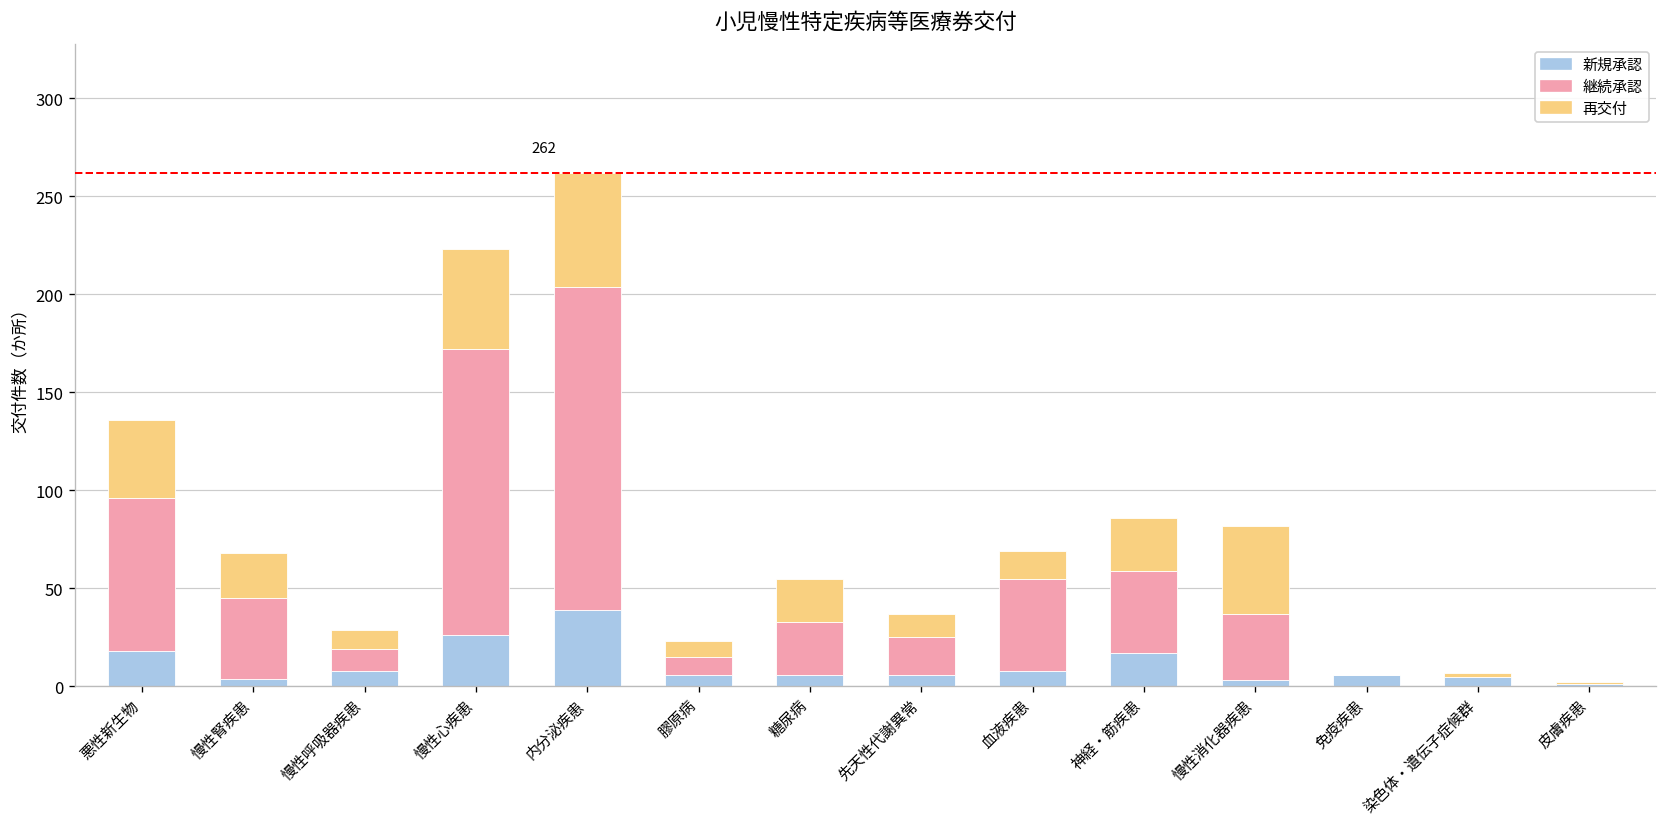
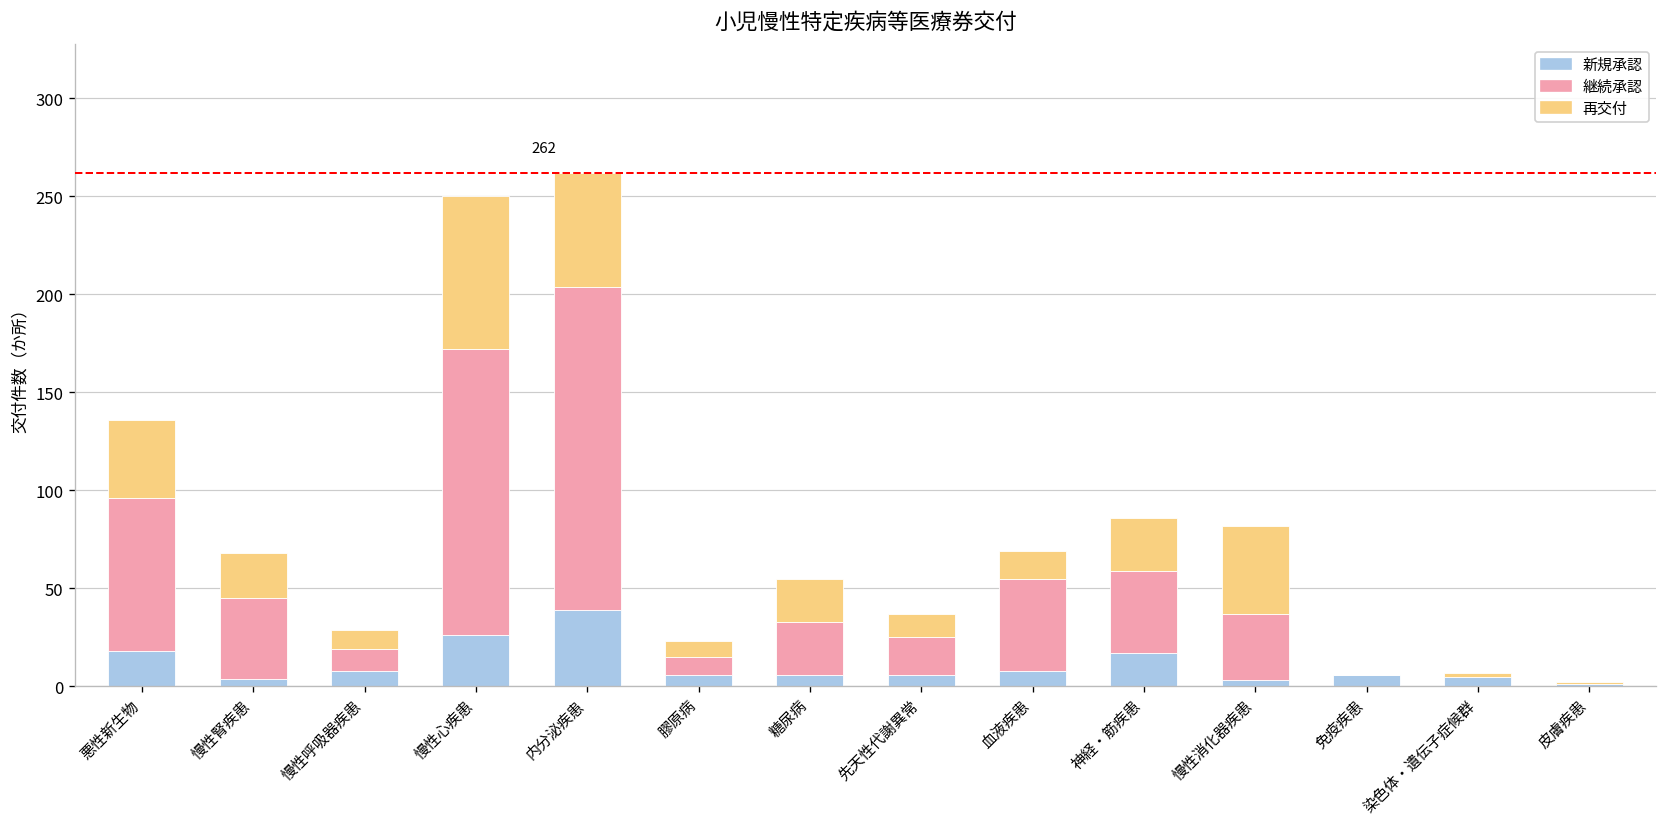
再交付, 慢性心疾患: 51 -> 78
